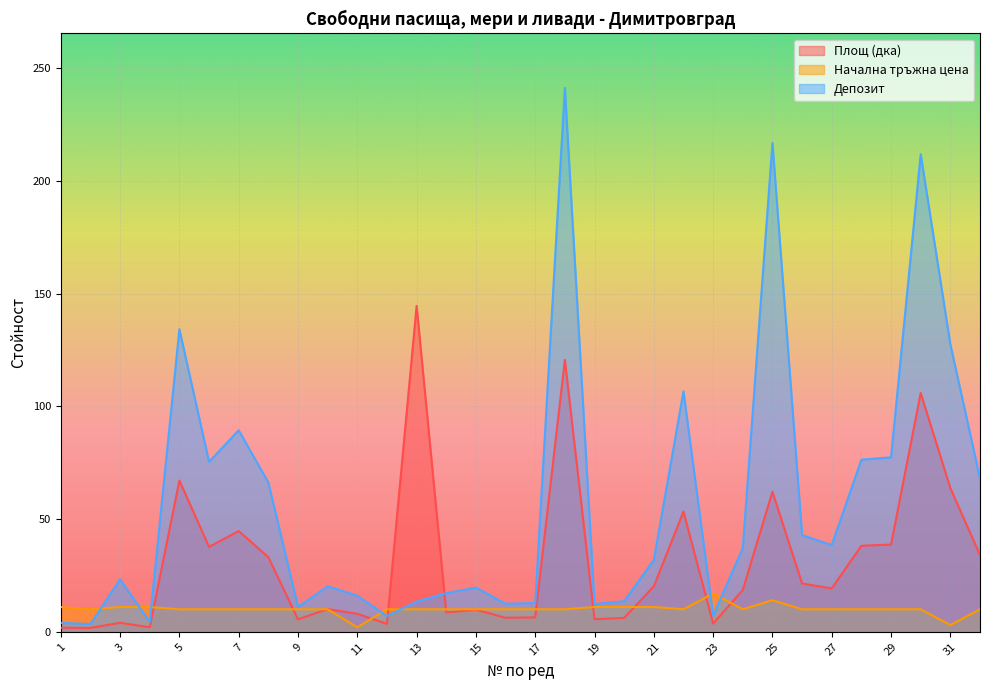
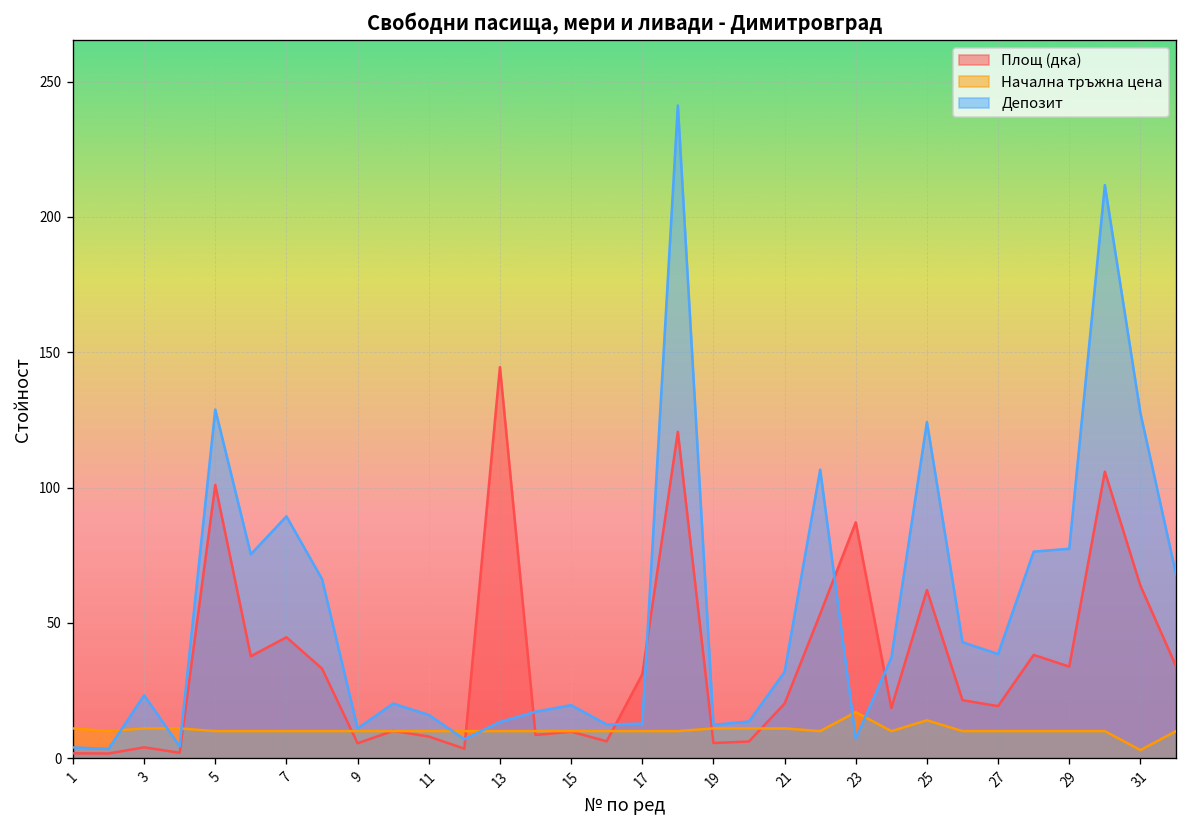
Площ (дка), 5: 67 -> 101
Депозит, 5: 134 -> 129
Начална тръжна цена, 11: 2 -> 10
Площ (дка), 17: 6 -> 31
Площ (дка), 23: 4 -> 87
Депозит, 25: 217 -> 124
Площ (дка), 29: 39 -> 34
